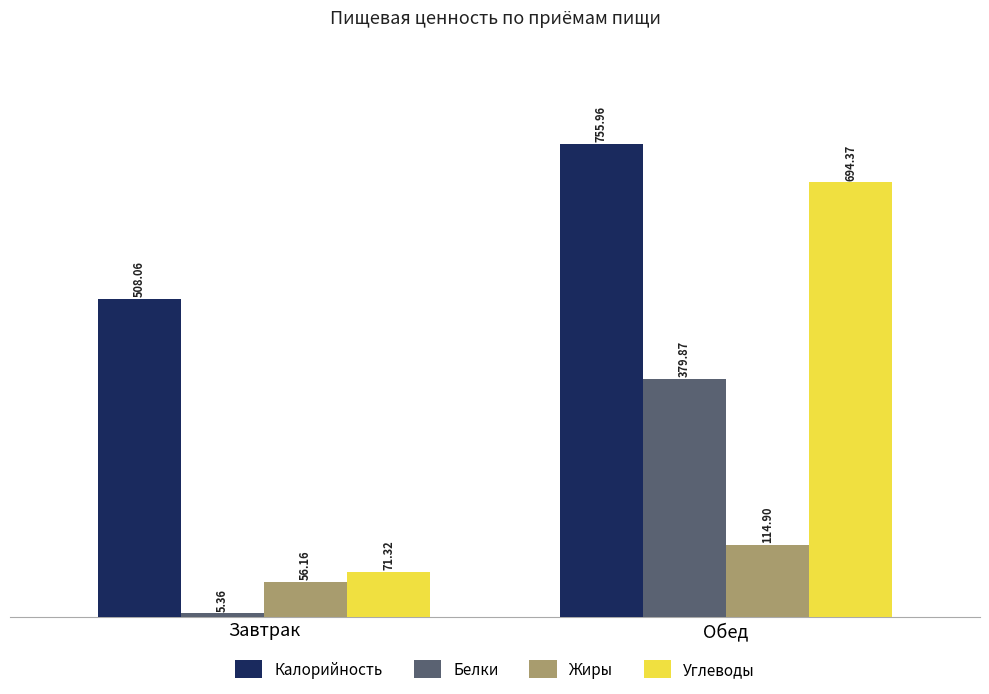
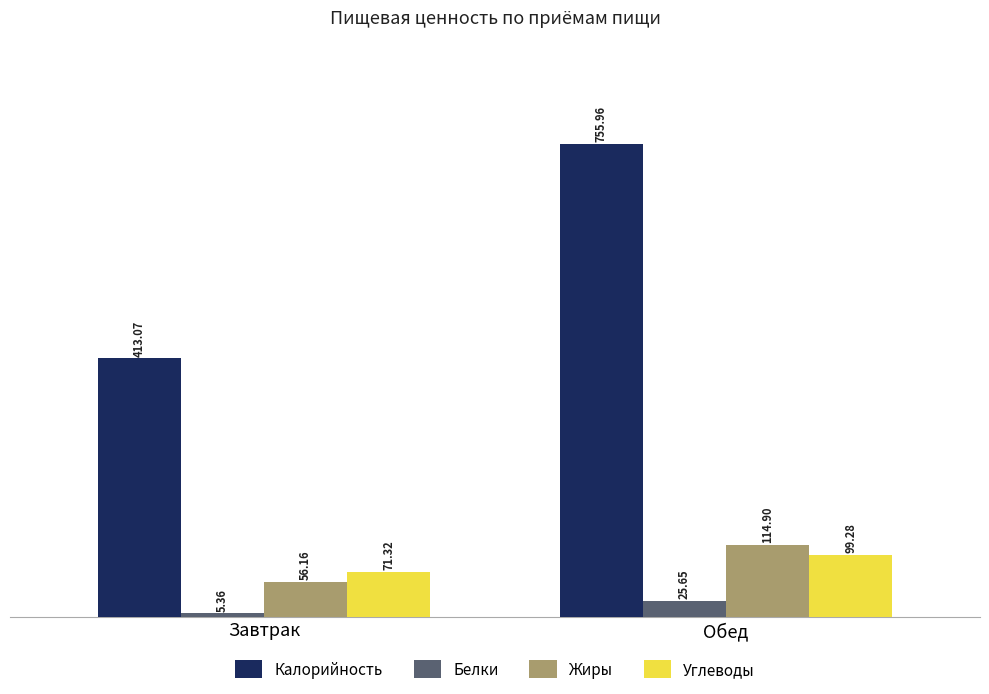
Калорийность, Завтрак: 508.06 -> 413.07
Белки, Обед: 379.87 -> 25.65
Углеводы, Обед: 694.37 -> 99.28
